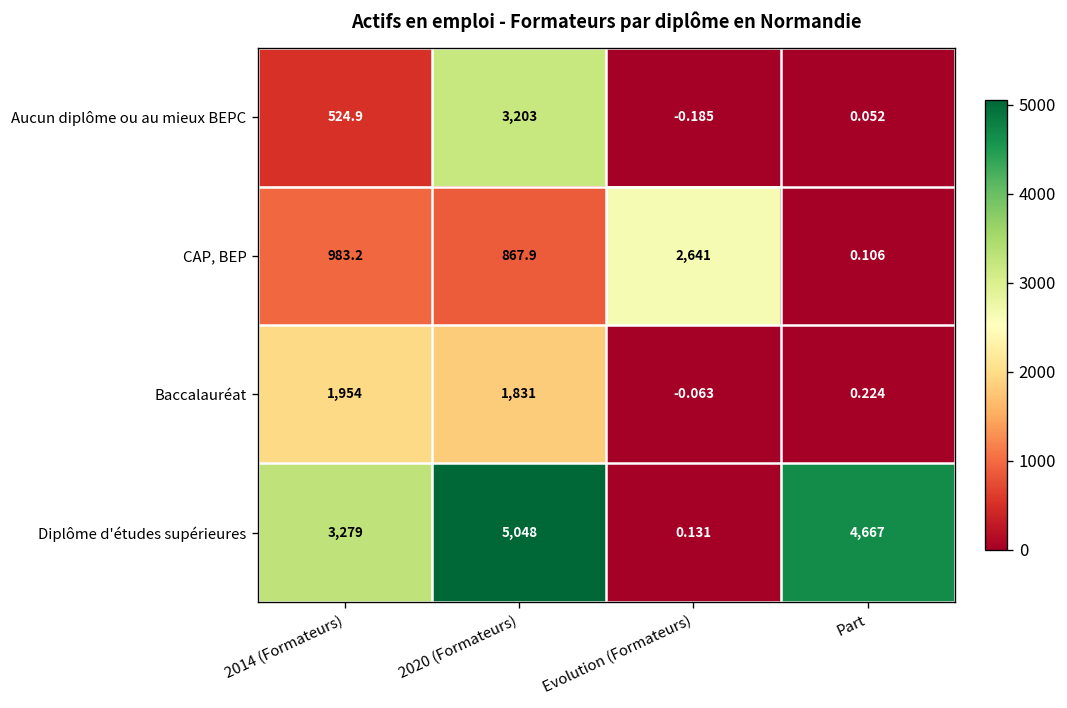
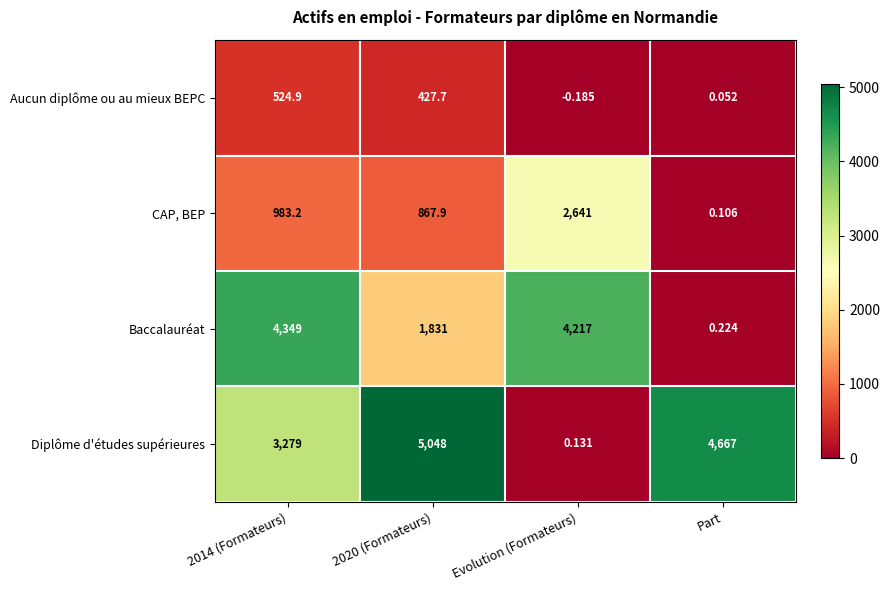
Aucun diplôme ou au mieux BEPC, 2020 (Formateurs): 3,203 -> 427.7
Baccalauréat, 2014 (Formateurs): 1,954 -> 4,349
Baccalauréat, Evolution (Formateurs): -0.063 -> 4,217
